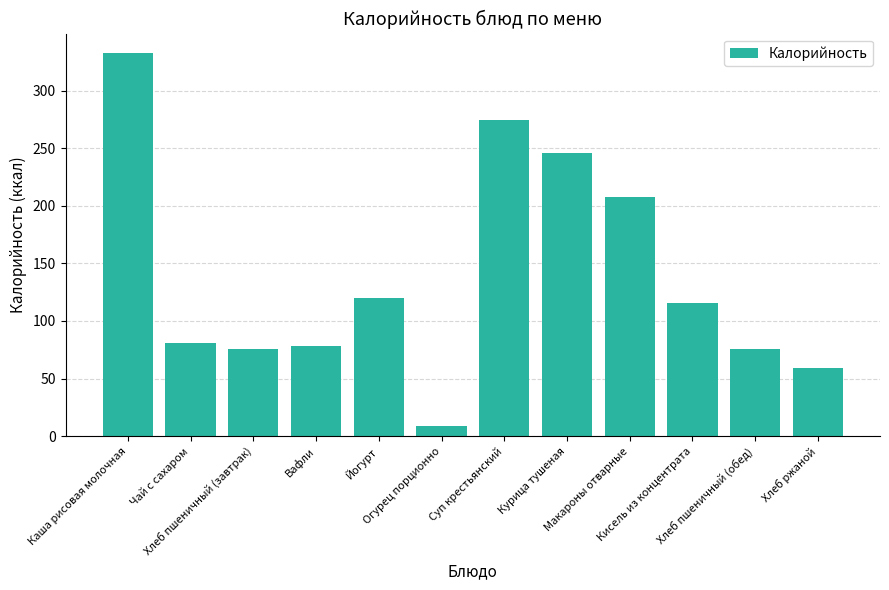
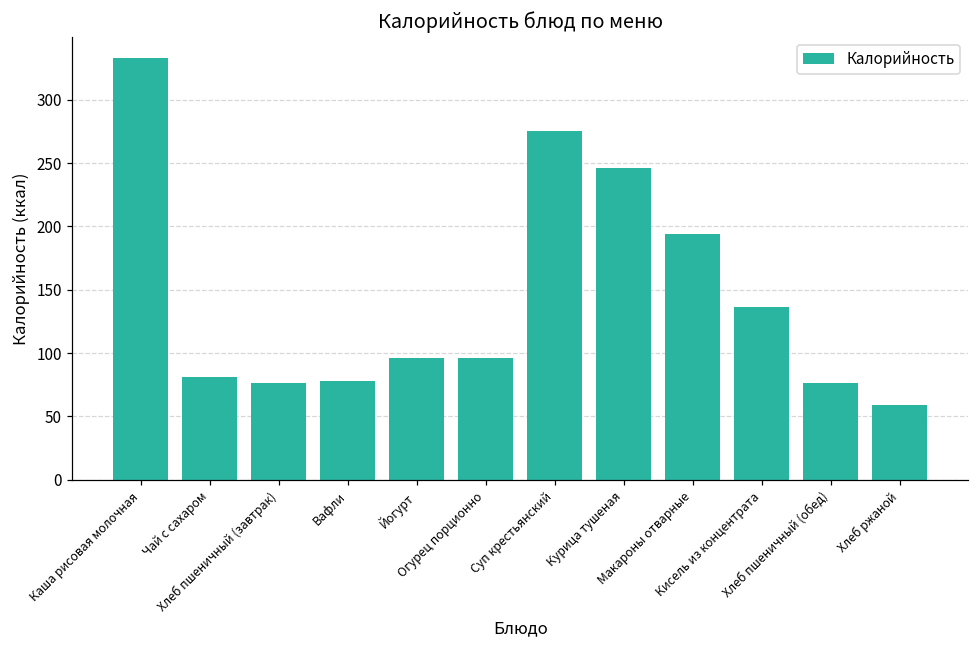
Йогурт: 120 -> 96
Огурец порционно: 9 -> 96
Макароны отварные: 208 -> 194
Кисель из концентрата: 116 -> 136
